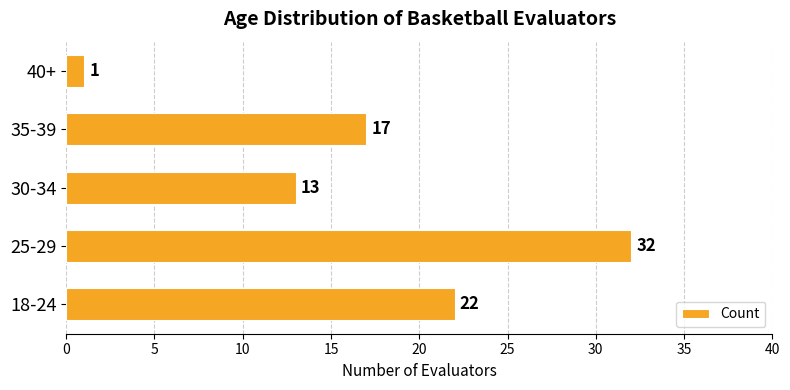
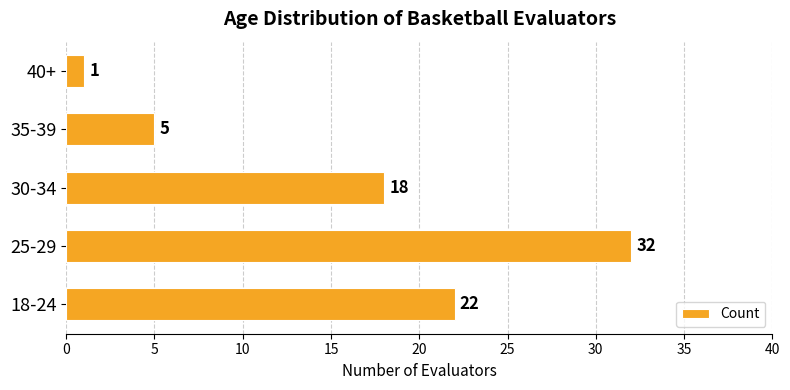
35-39: 17 -> 5
30-34: 13 -> 18
